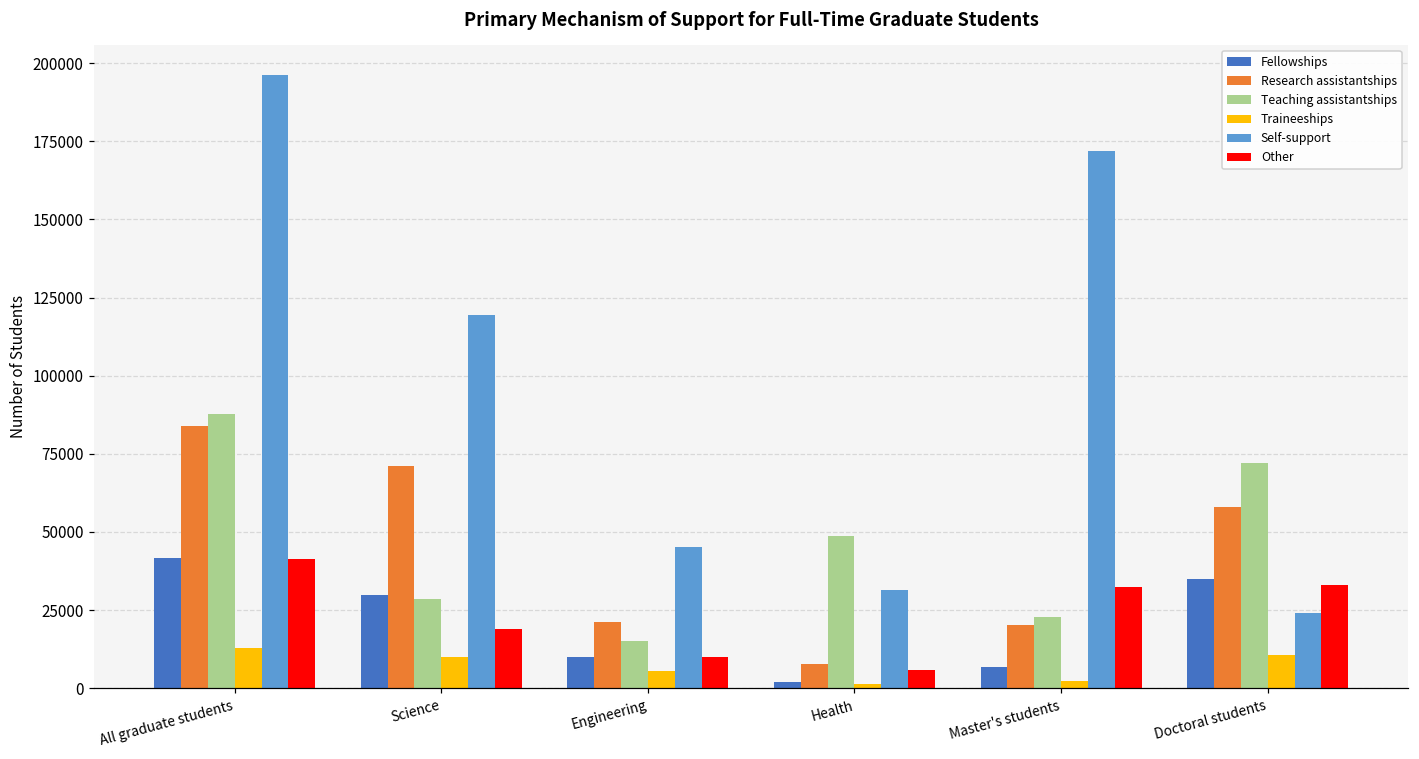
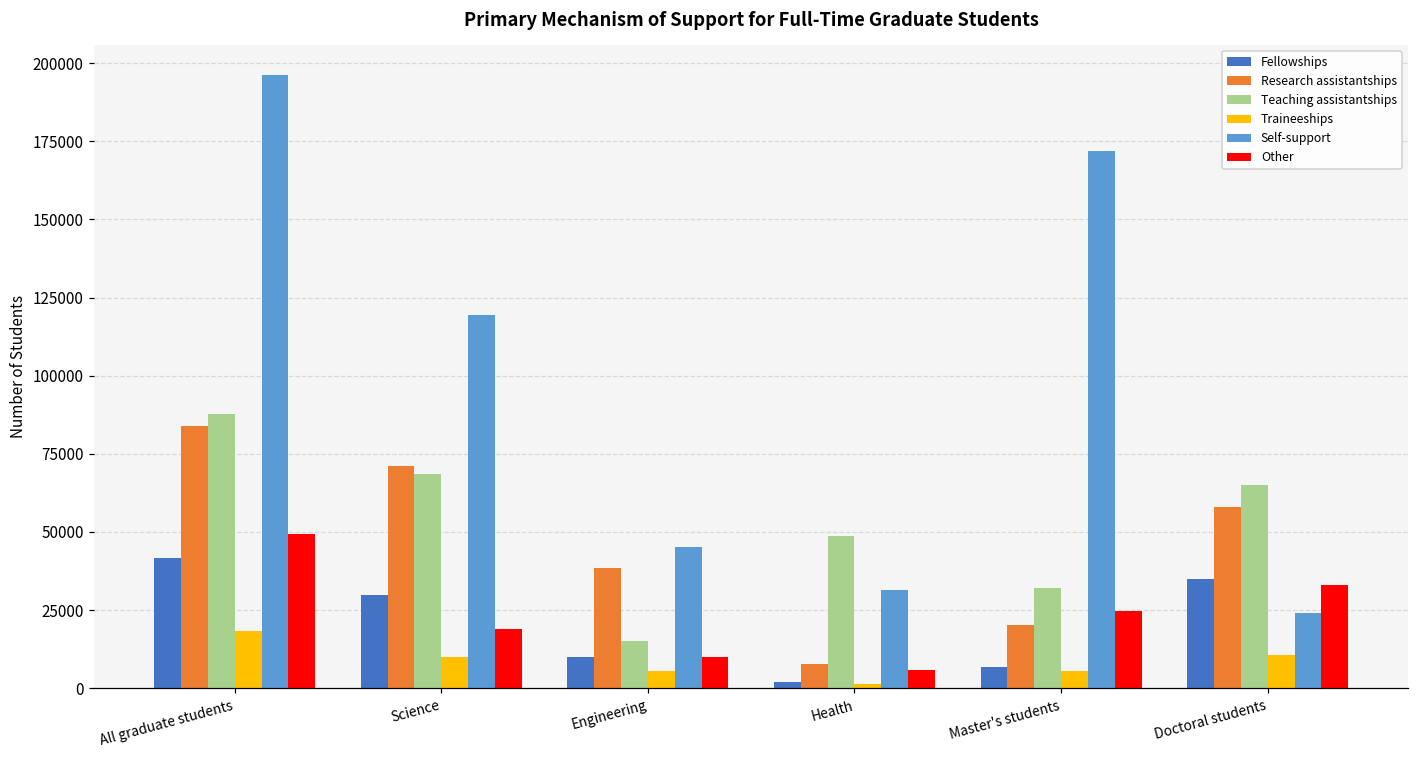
Traineeships, All graduate students: 13000 -> 18000
Other, All graduate students: 42000 -> 49000
Teaching assistantships, Science: 29000 -> 68000
Research assistantships, Engineering: 21000 -> 38000
Teaching assistantships, Master's students: 23000 -> 32000
Traineeships, Master's students: 2000 -> 6000
Other, Master's students: 32000 -> 25000
Teaching assistantships, Doctoral students: 72000 -> 65000
